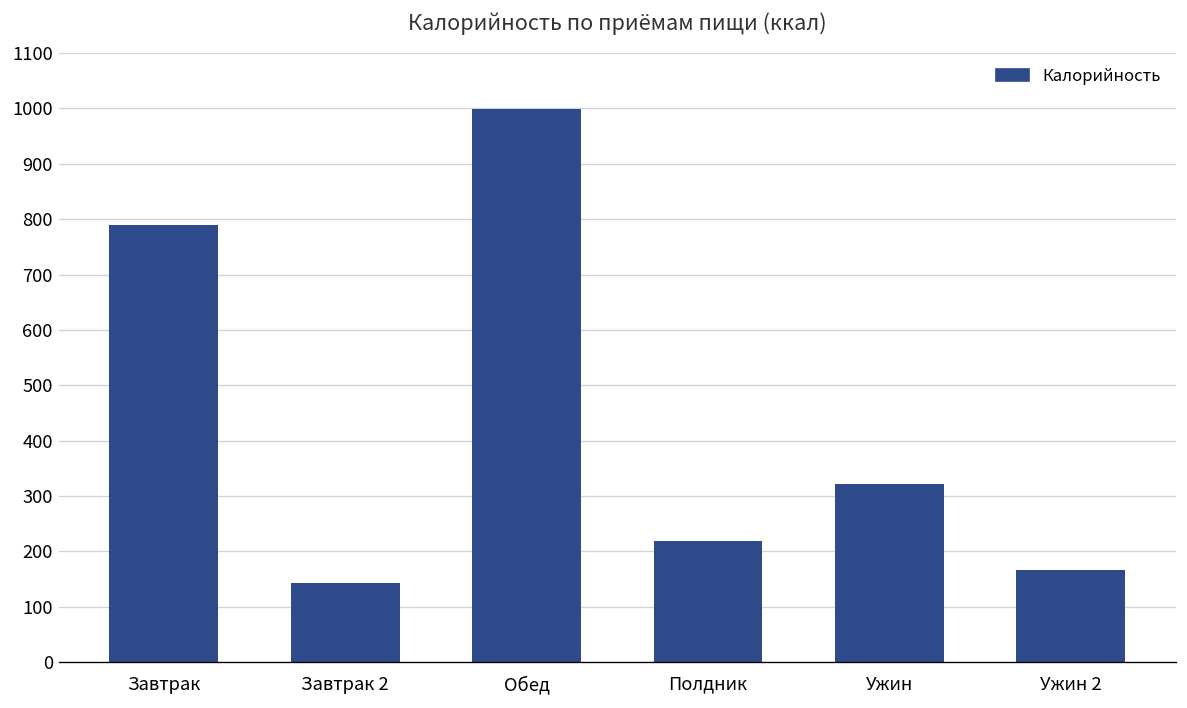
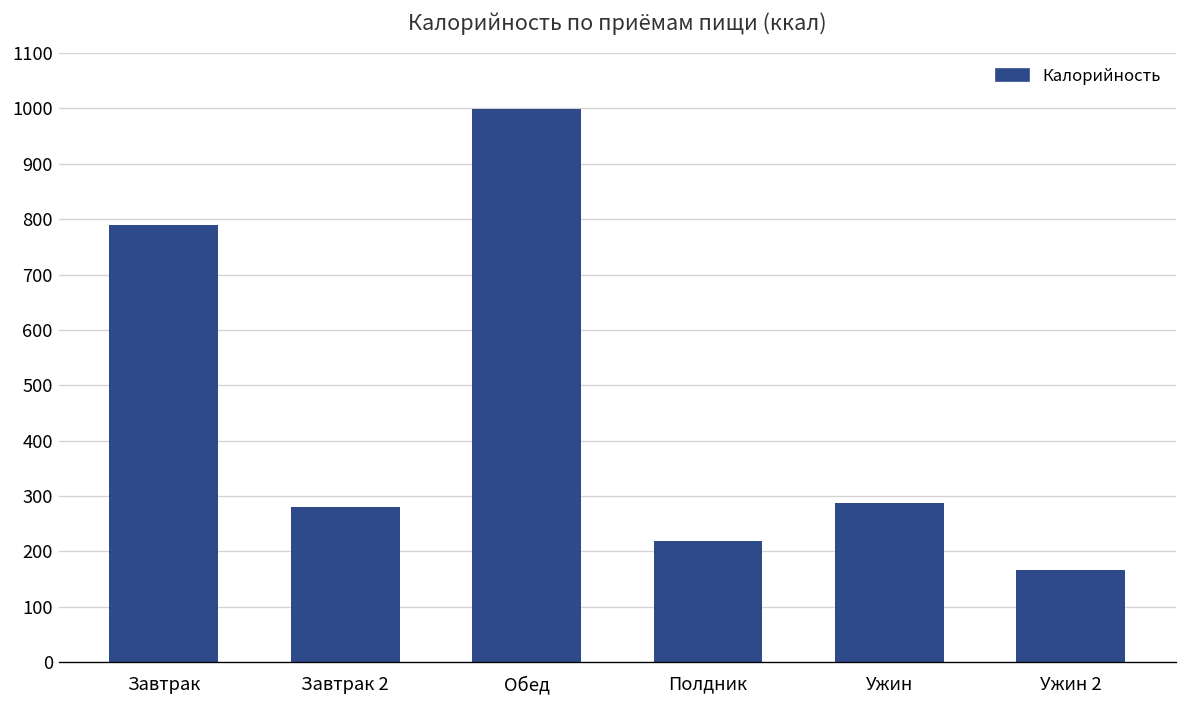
Завтрак 2: 140 -> 280
Ужин: 320 -> 290
